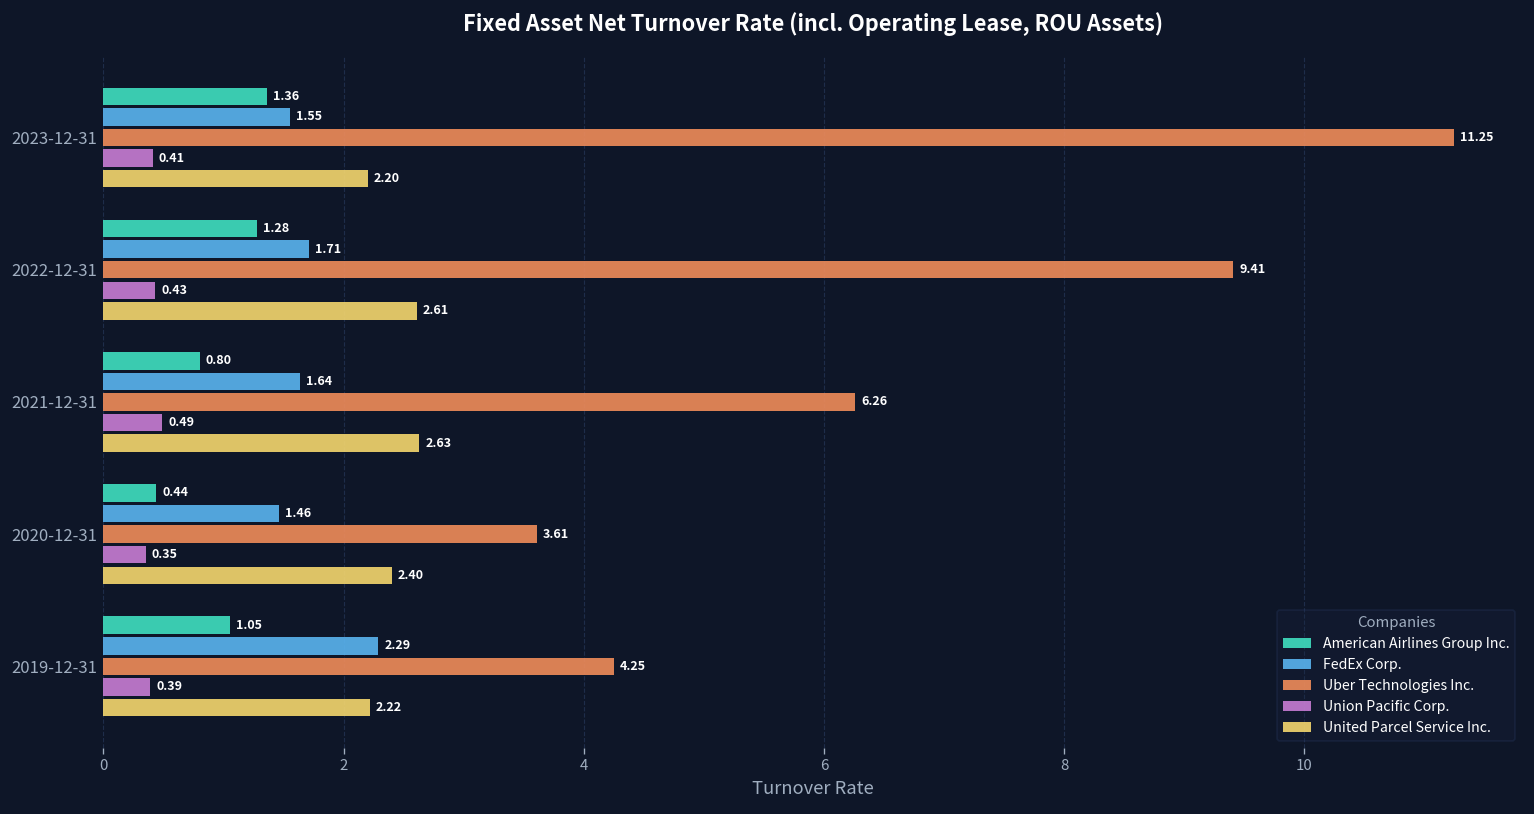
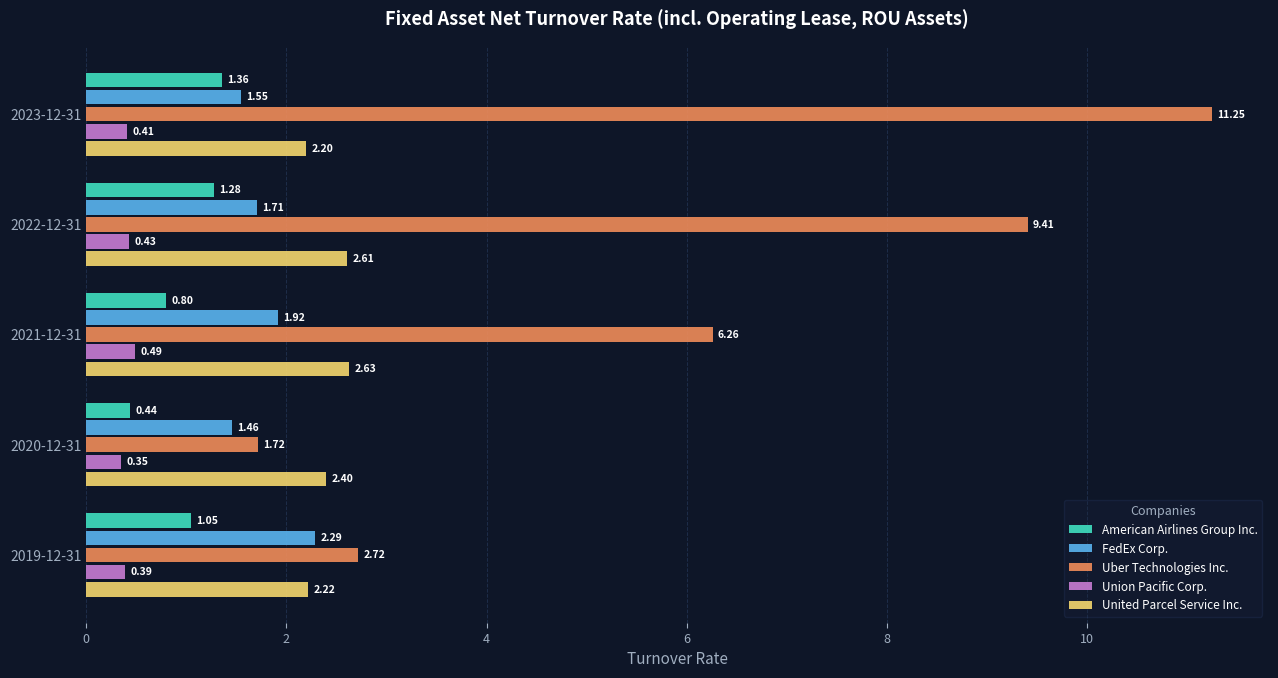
FedEx Corp., 2021-12-31: 1.64 -> 1.92
Uber Technologies Inc., 2020-12-31: 3.61 -> 1.72
Uber Technologies Inc., 2019-12-31: 4.25 -> 2.72
